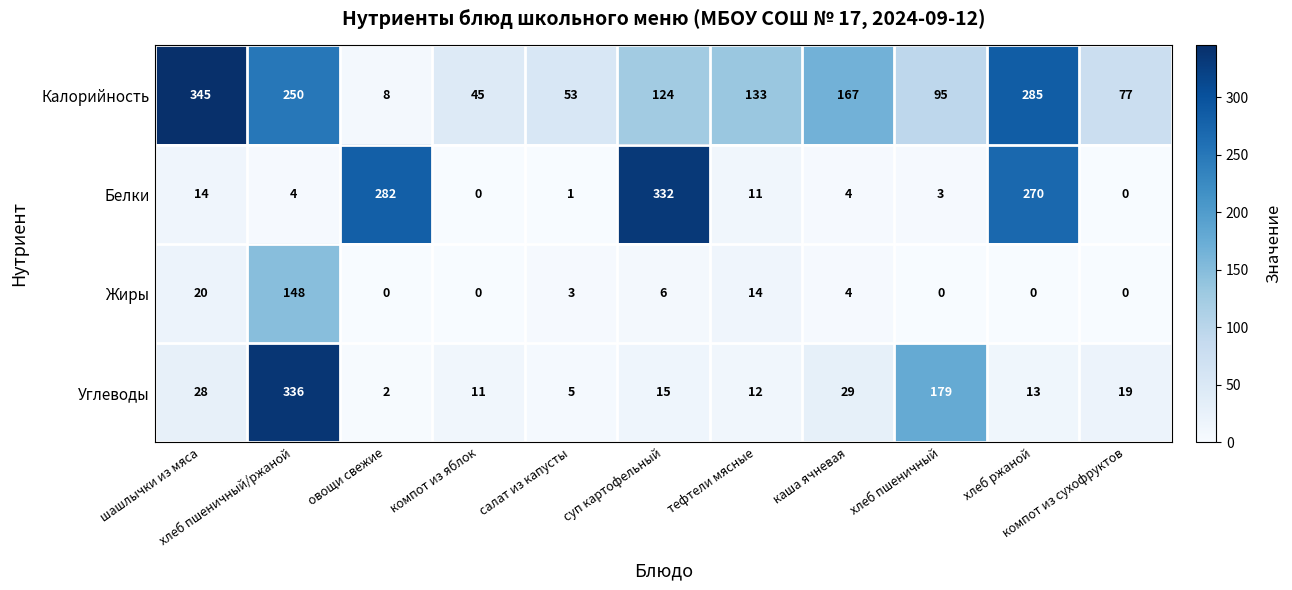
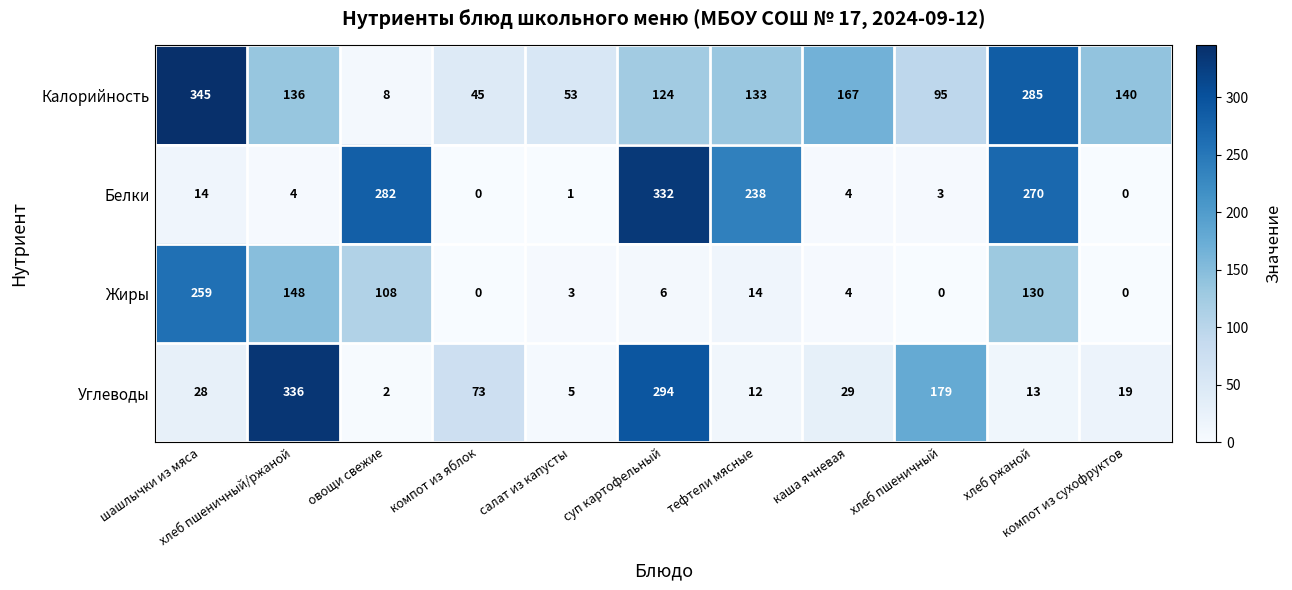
Калорийность, хлеб пшеничный/ржаной: 250 -> 136
Калорийность, компот из сухофруктов: 77 -> 140
Белки, тефтели мясные: 11 -> 238
Жиры, шашлычки из мяса: 20 -> 259
Жиры, овощи свежие: 0 -> 108
Жиры, хлеб ржаной: 0 -> 130
Углеводы, компот из яблок: 11 -> 73
Углеводы, суп картофельный: 15 -> 294
